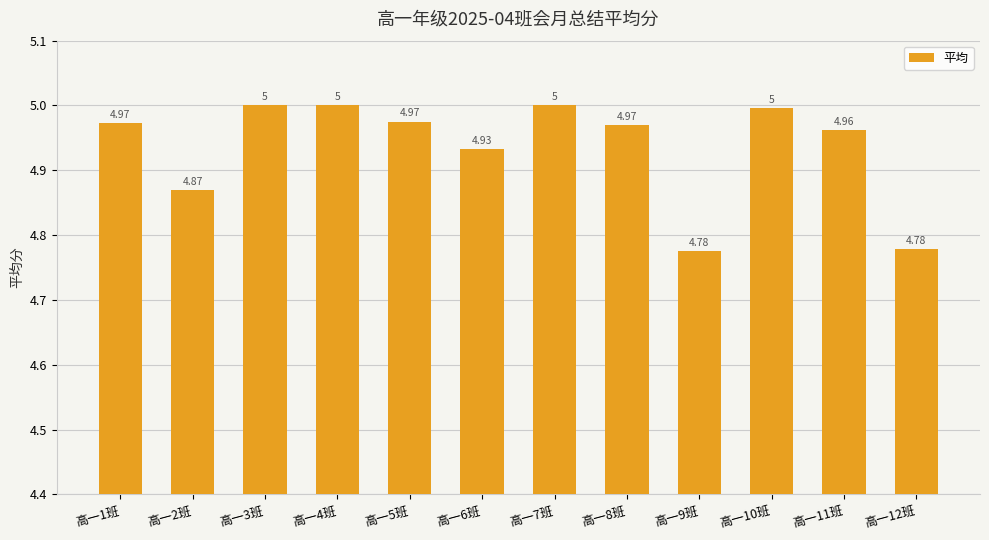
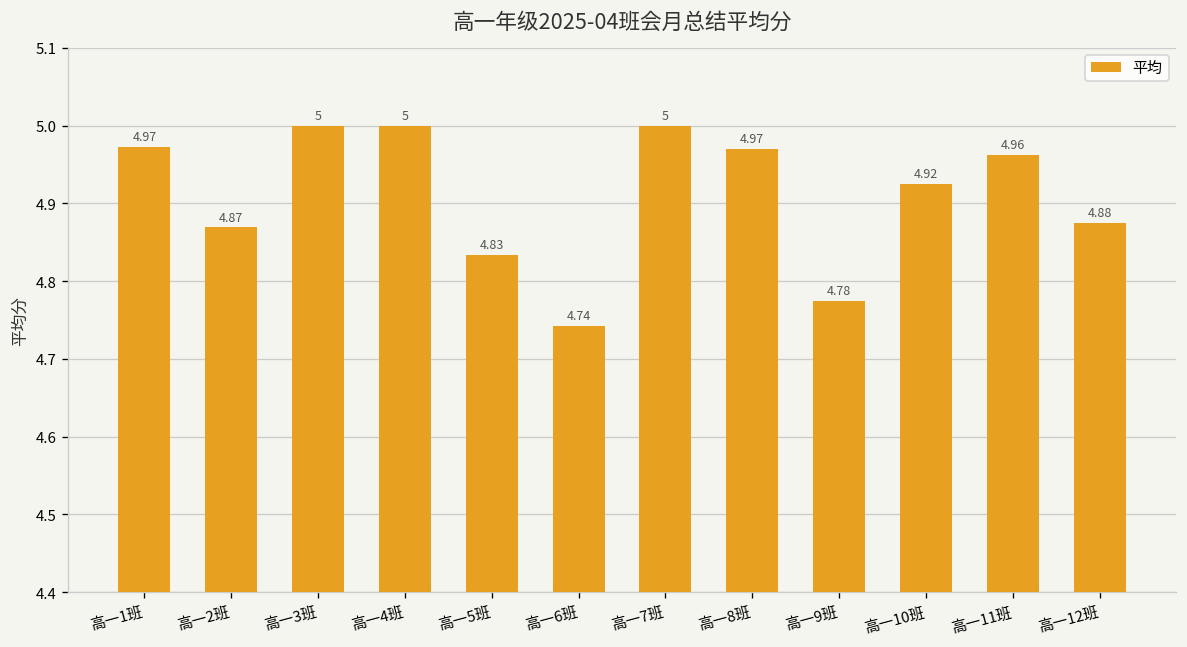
高一5班: 4.97 -> 4.83
高一6班: 4.93 -> 4.74
高一10班: 5 -> 4.92
高一12班: 4.78 -> 4.88
